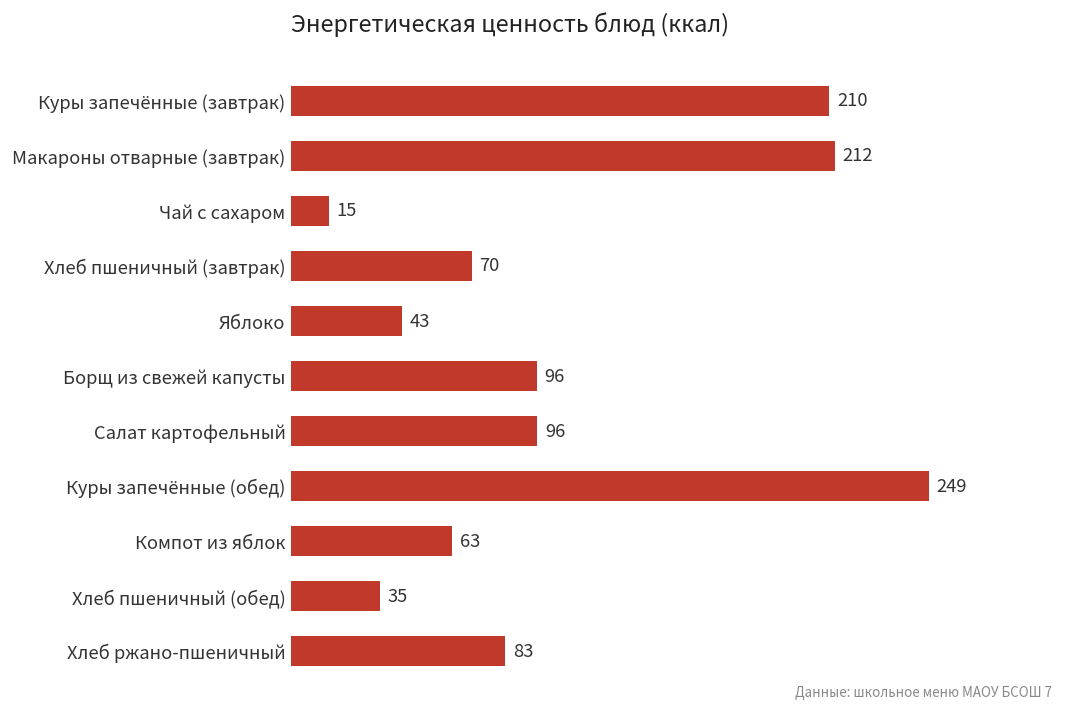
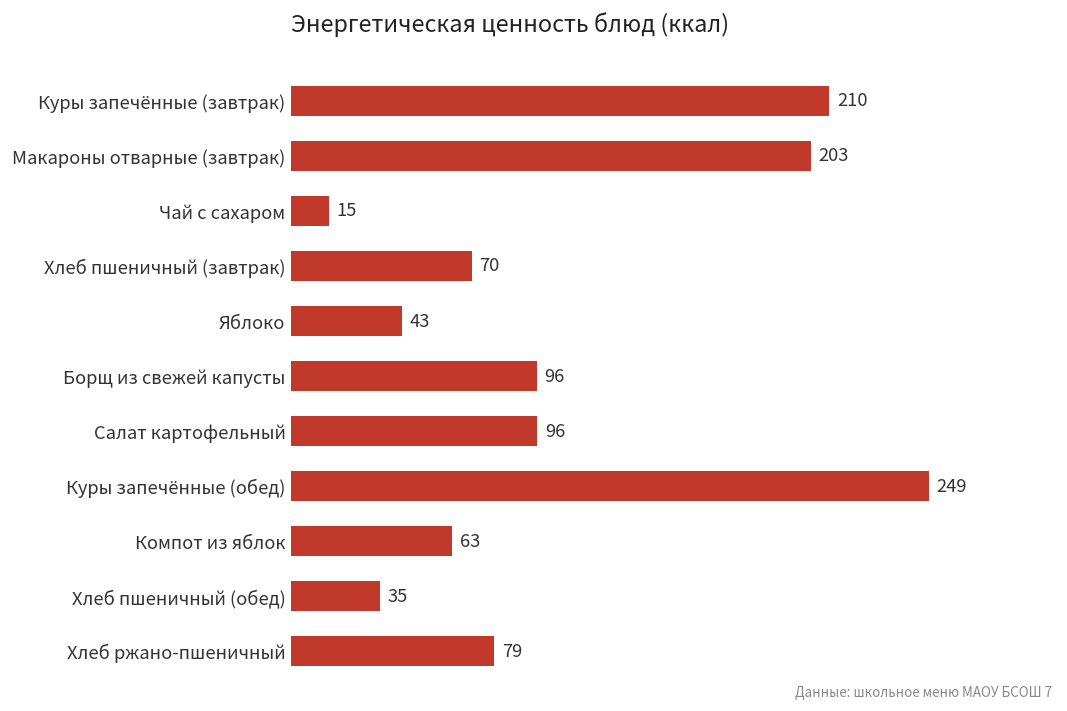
Макароны отварные (завтрак): 212 -> 203
Хлеб ржано-пшеничный: 83 -> 79
